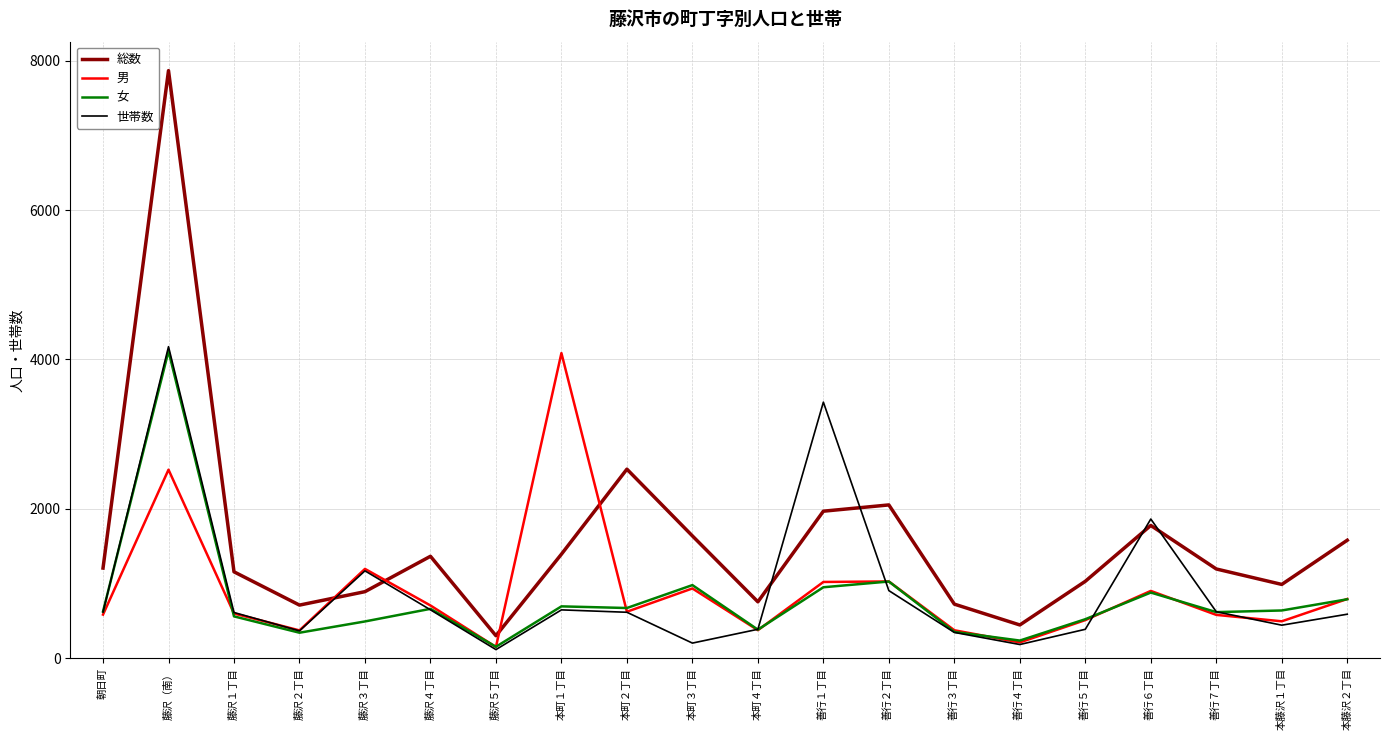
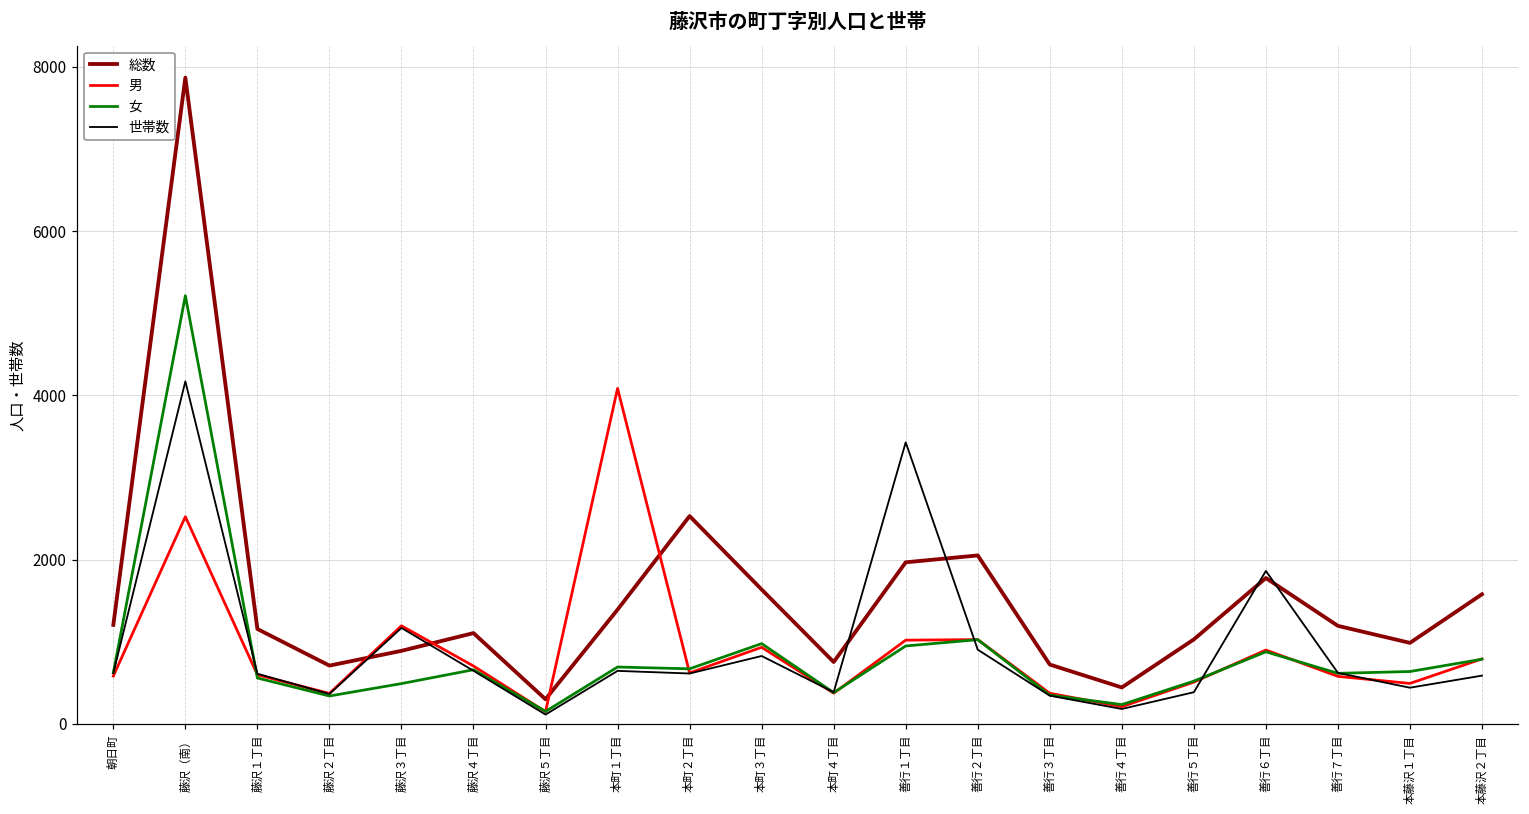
女, 藤沢（南）: 4100 -> 5200
総数, 藤沢４丁目: 1400 -> 1100
世帯数, 本町３丁目: 200 -> 800
